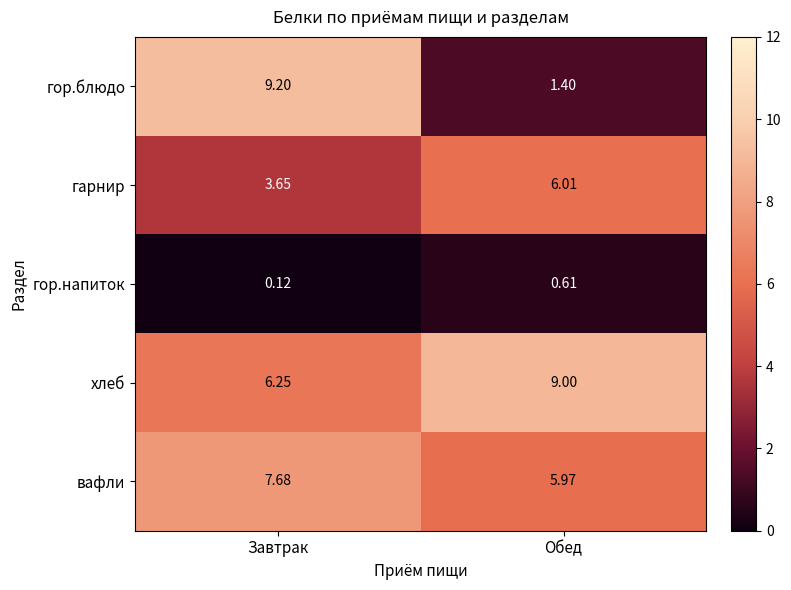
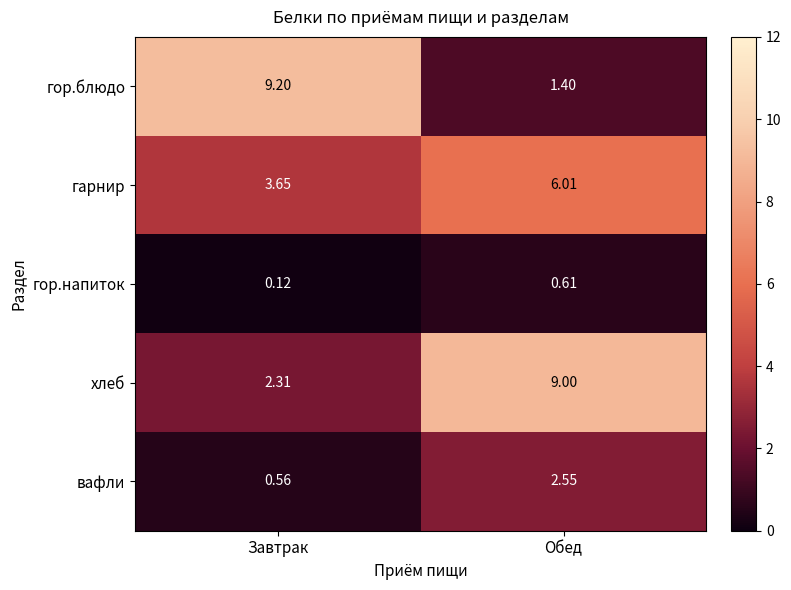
хлеб, Завтрак: 6.25 -> 2.31
вафли, Завтрак: 7.68 -> 0.56
вафли, Обед: 5.97 -> 2.55
